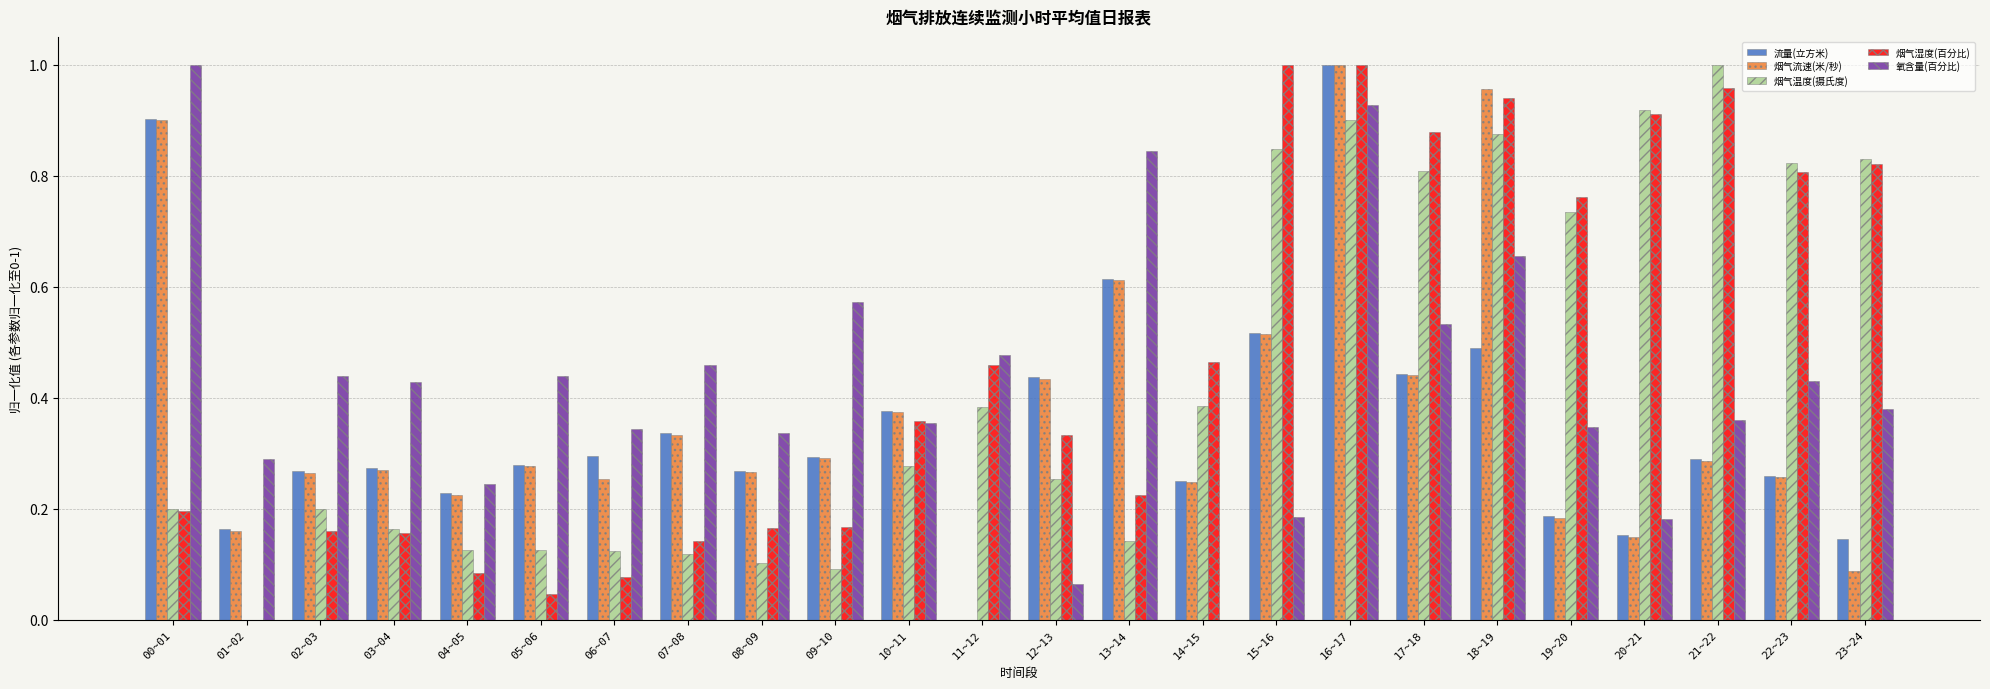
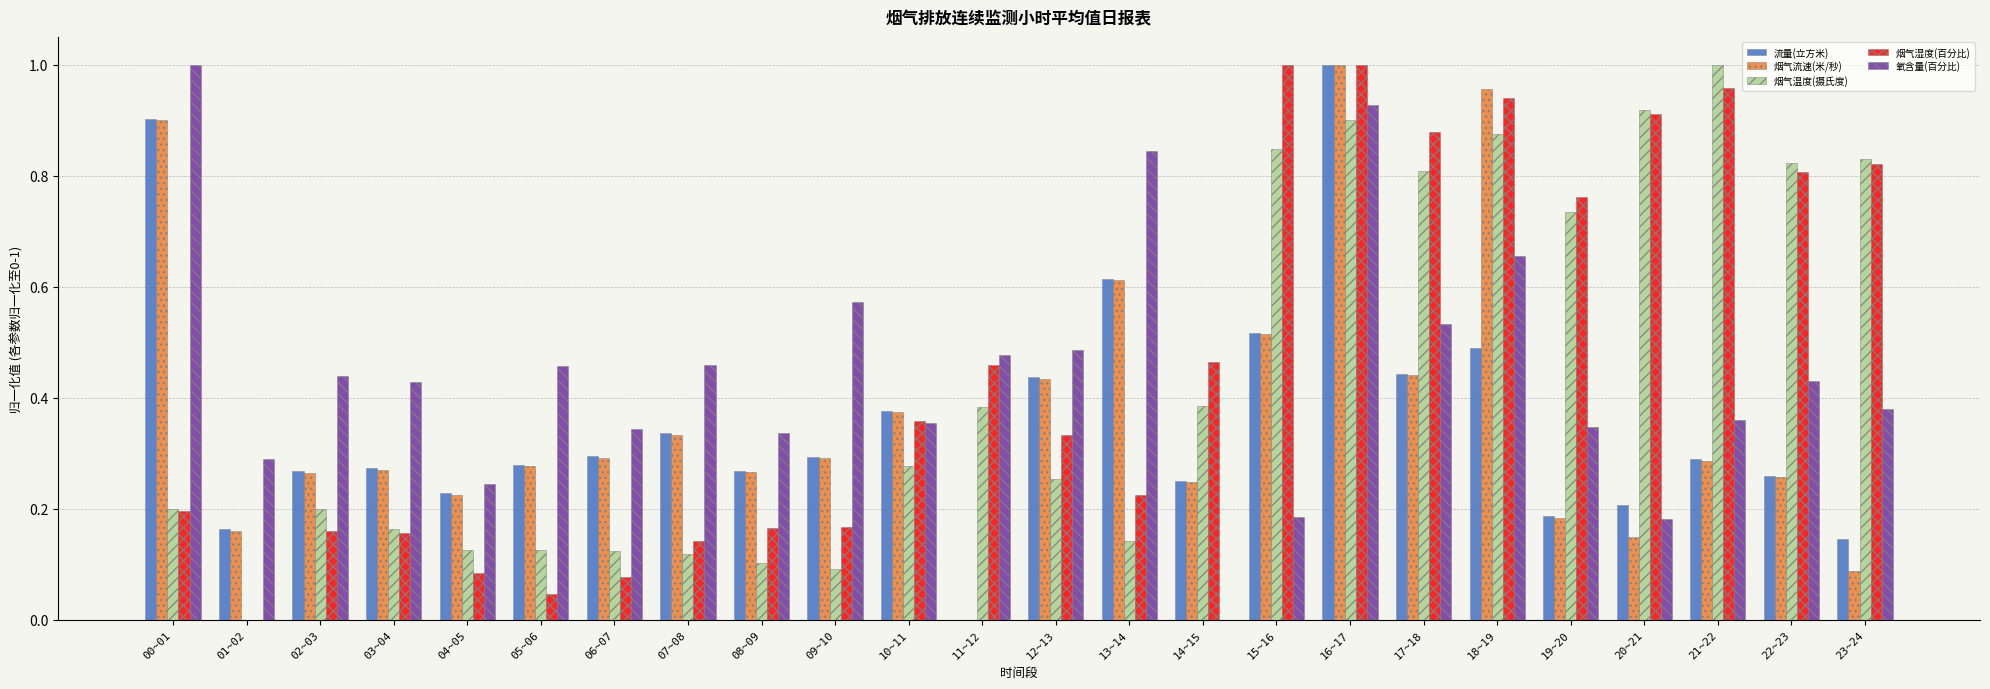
氧含量(百分比), 05~06: 0.44 -> 0.46
烟气流速(米/秒), 06~07: 0.25 -> 0.29
氧含量(百分比), 12~13: 0.06 -> 0.49
流量(立方米), 20~21: 0.15 -> 0.21
